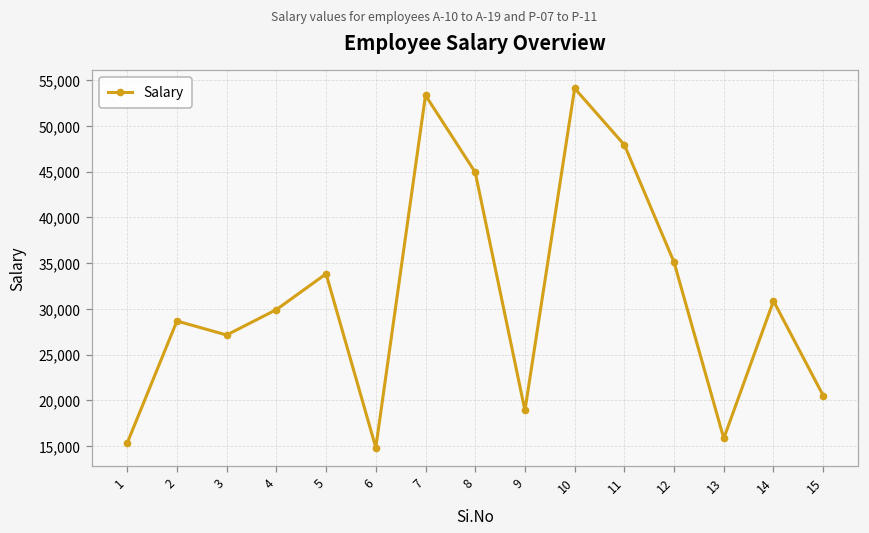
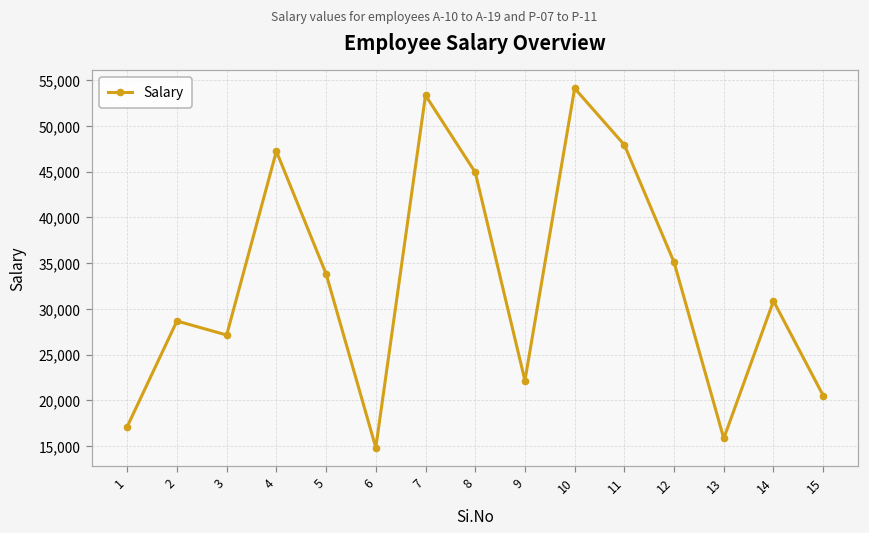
1: 15,000 -> 17,000
4: 30,000 -> 47,000
9: 19,000 -> 22,000
